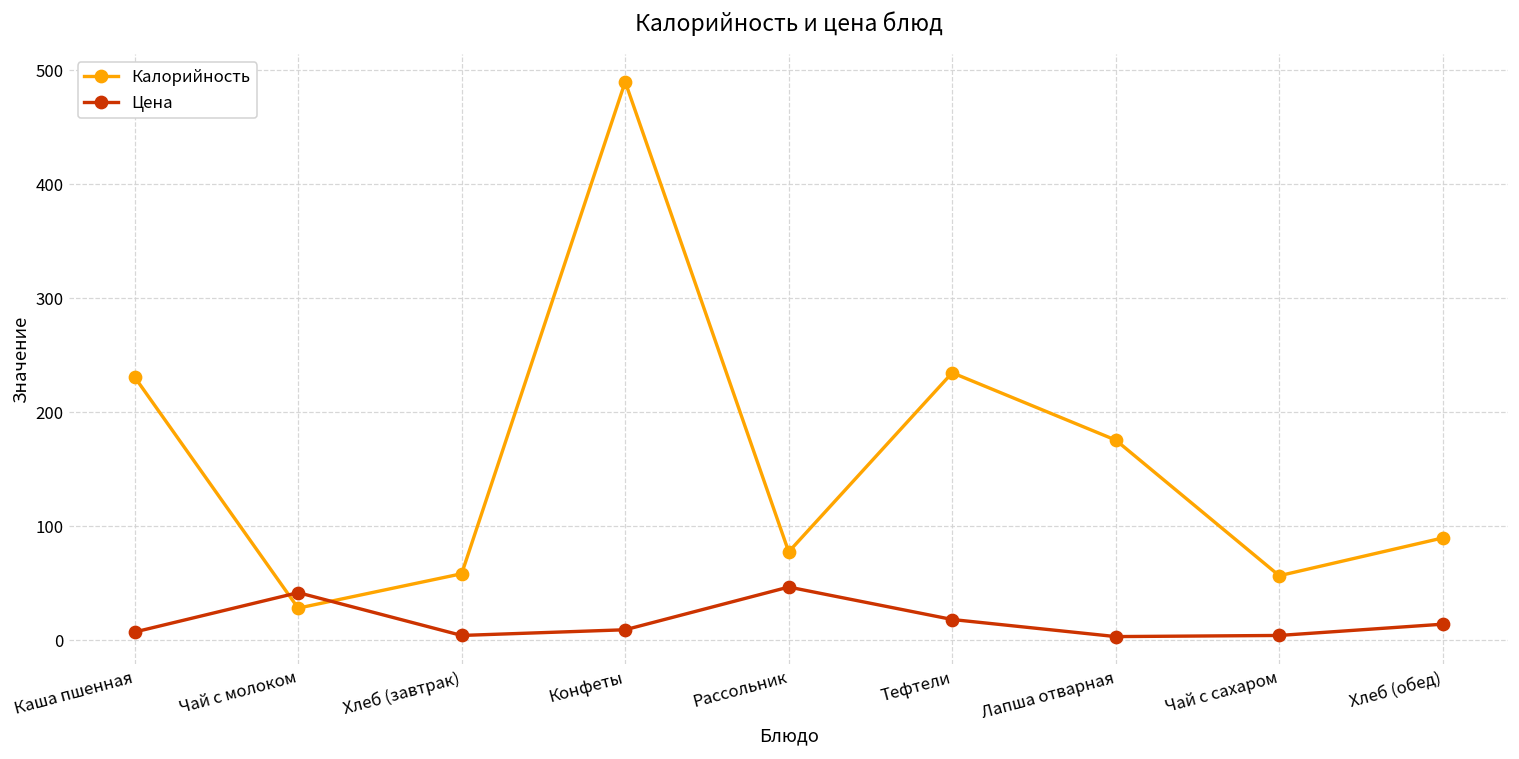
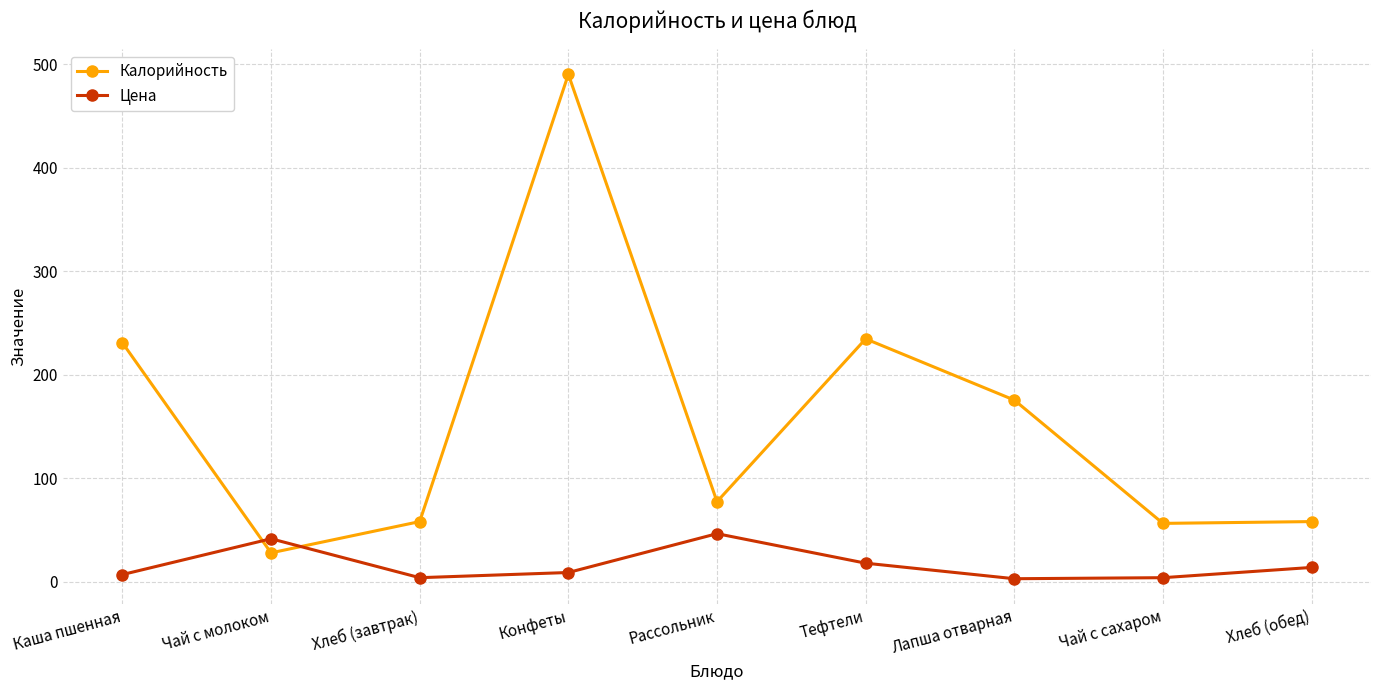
Калорийность, Хлеб (обед): 90 -> 58
